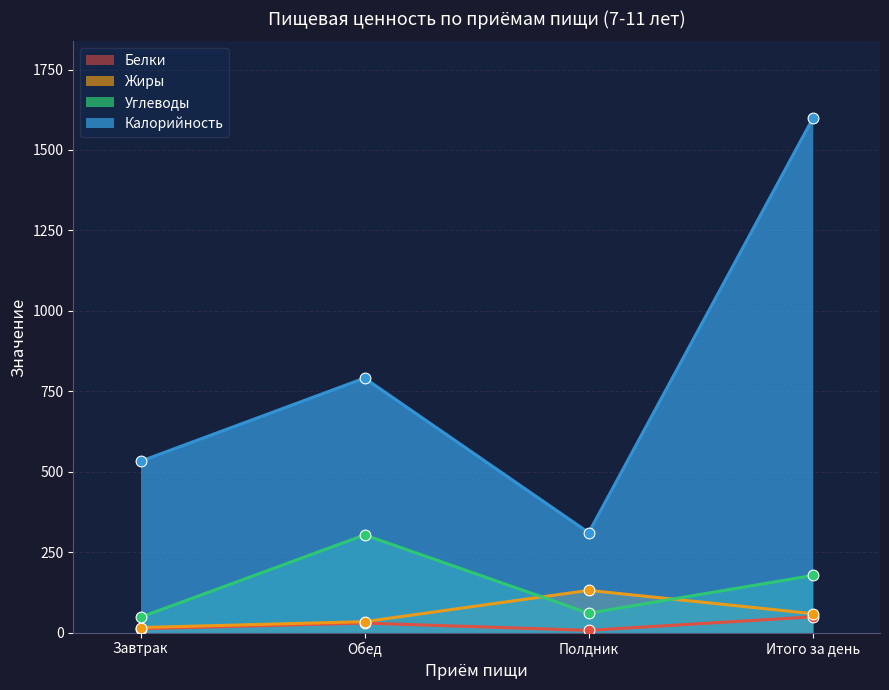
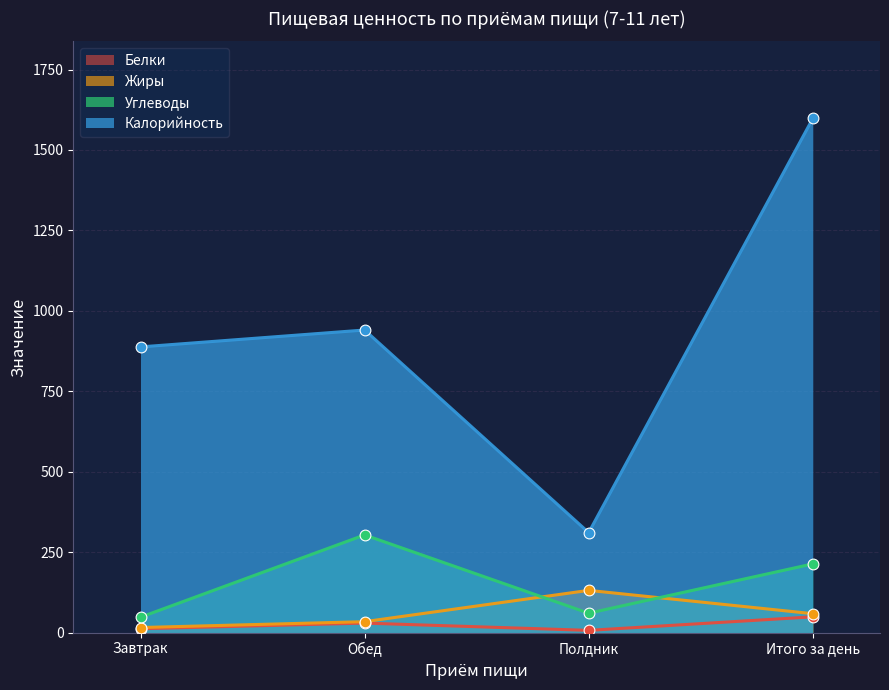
Калорийность, Завтрак: 530 -> 890
Калорийность, Обед: 790 -> 940
Углеводы, Итого за день: 180 -> 210
